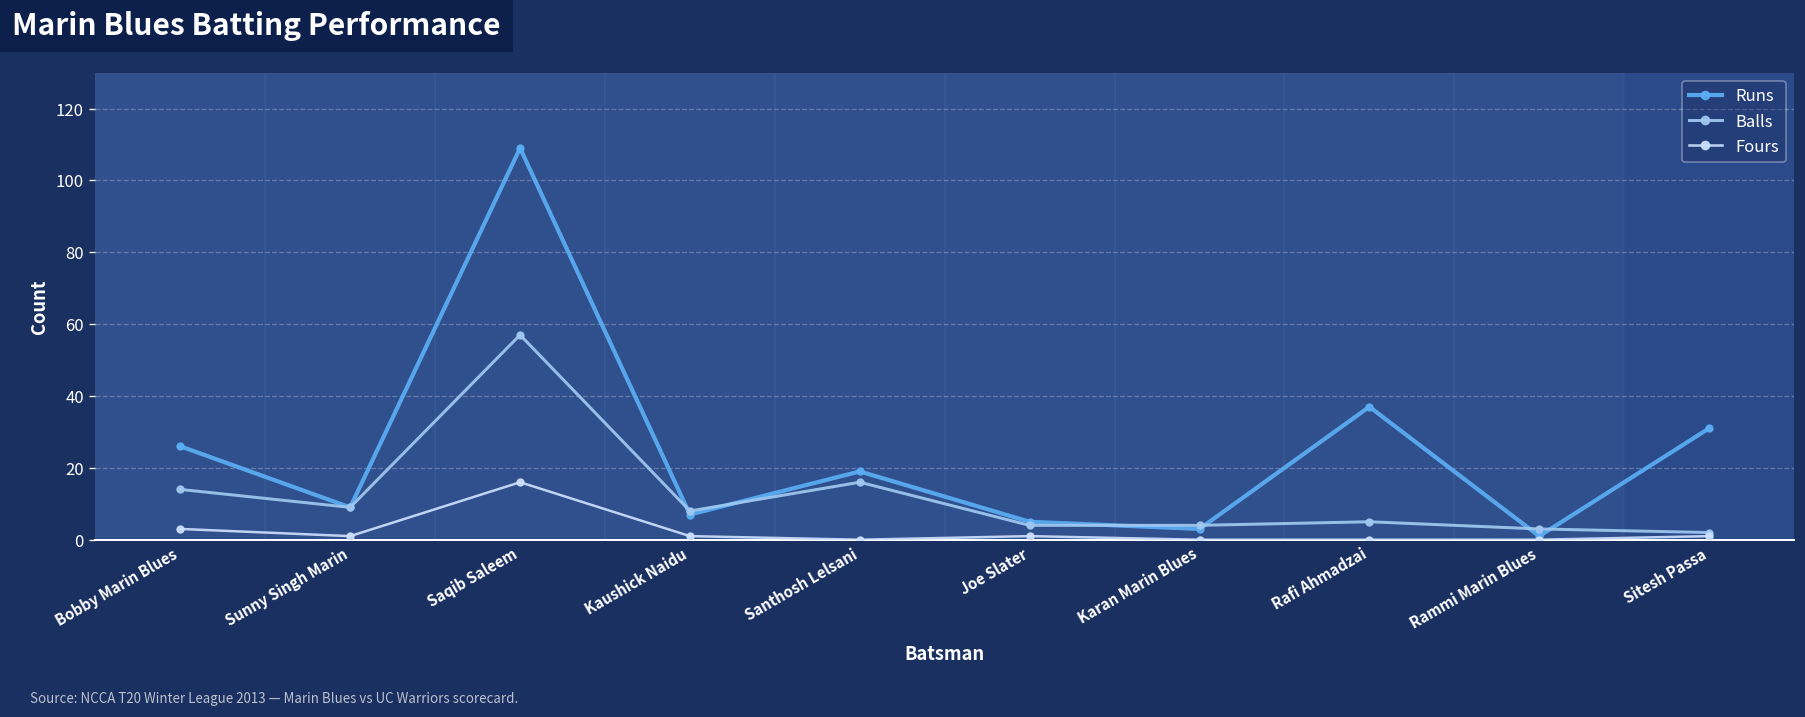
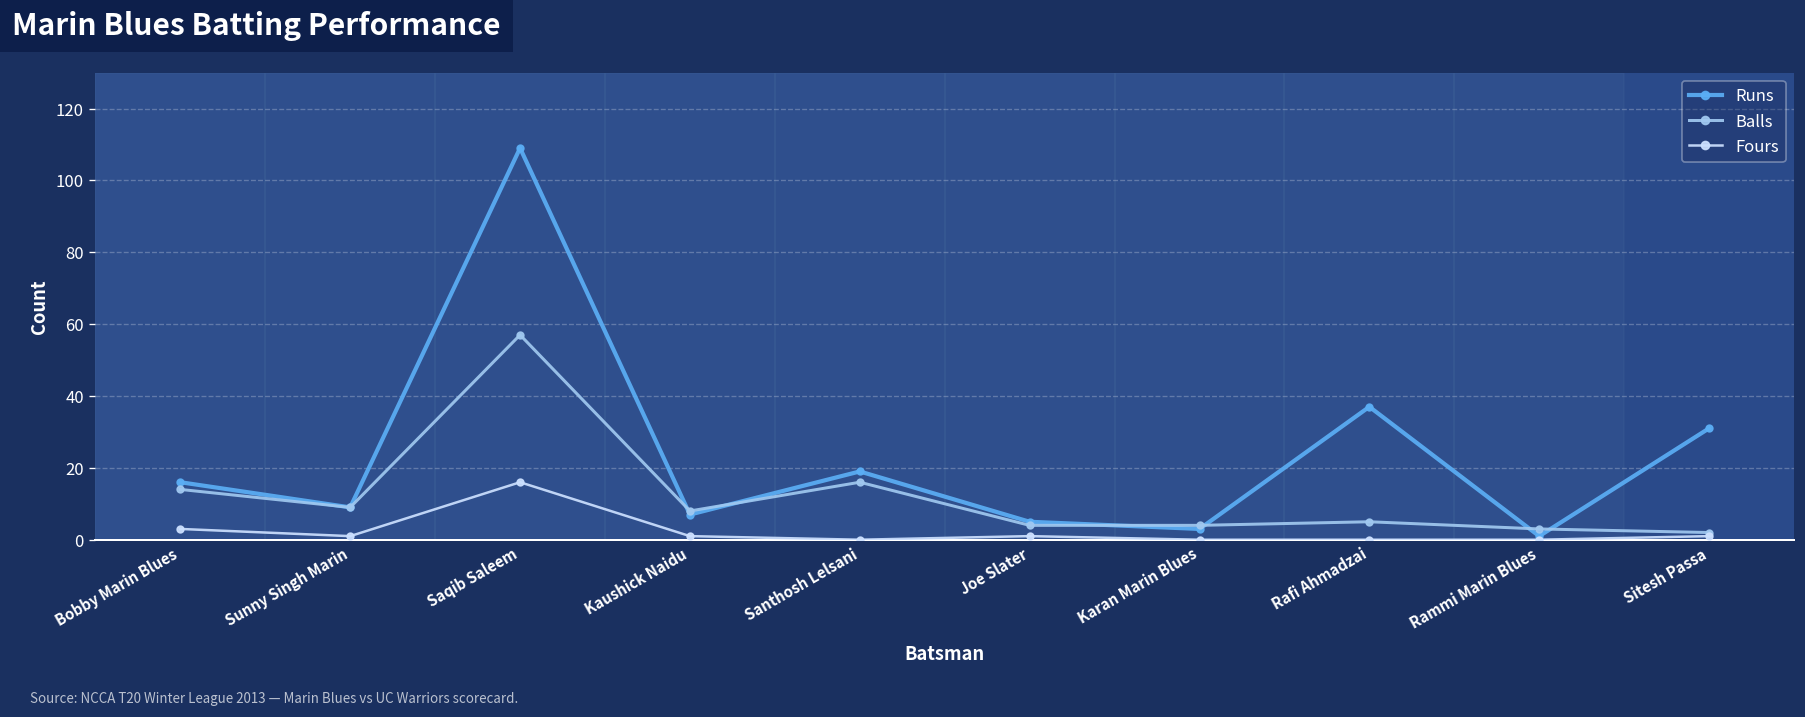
Runs, Bobby Marin Blues: 26 -> 16
